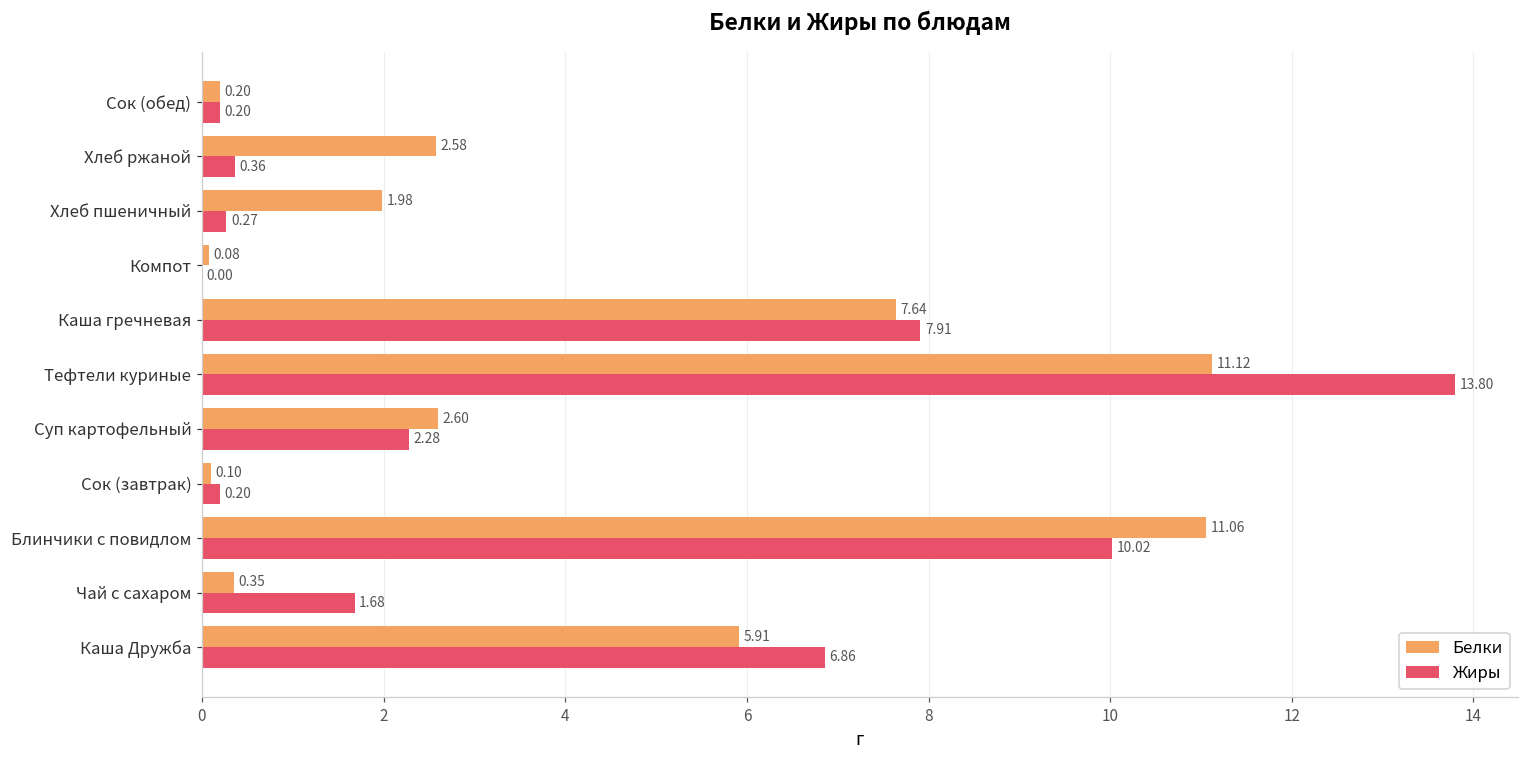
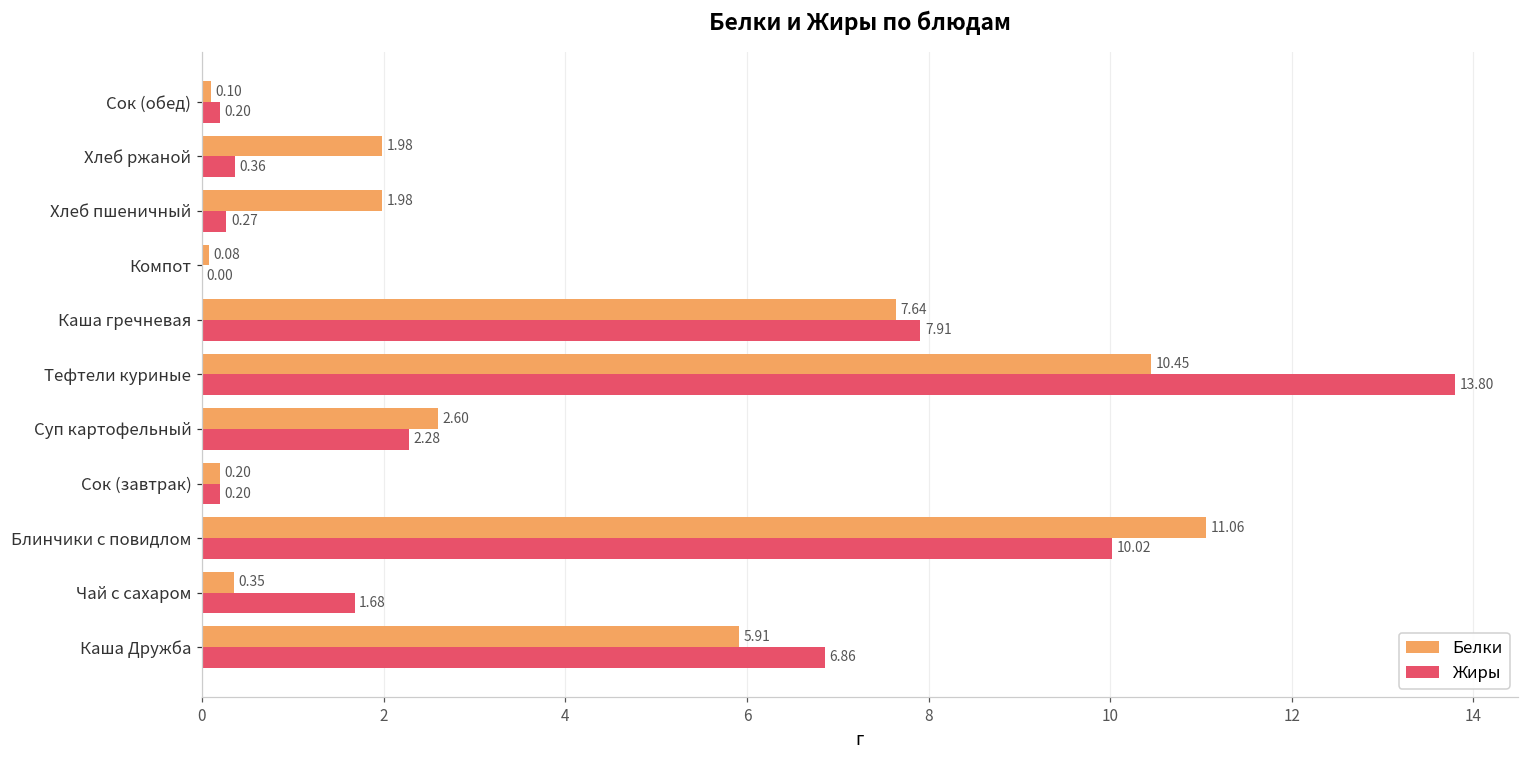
Белки, Сок (обед): 0.20 -> 0.10
Белки, Хлеб ржаной: 2.58 -> 1.98
Белки, Тефтели куриные: 11.12 -> 10.45
Белки, Сок (завтрак): 0.10 -> 0.20
